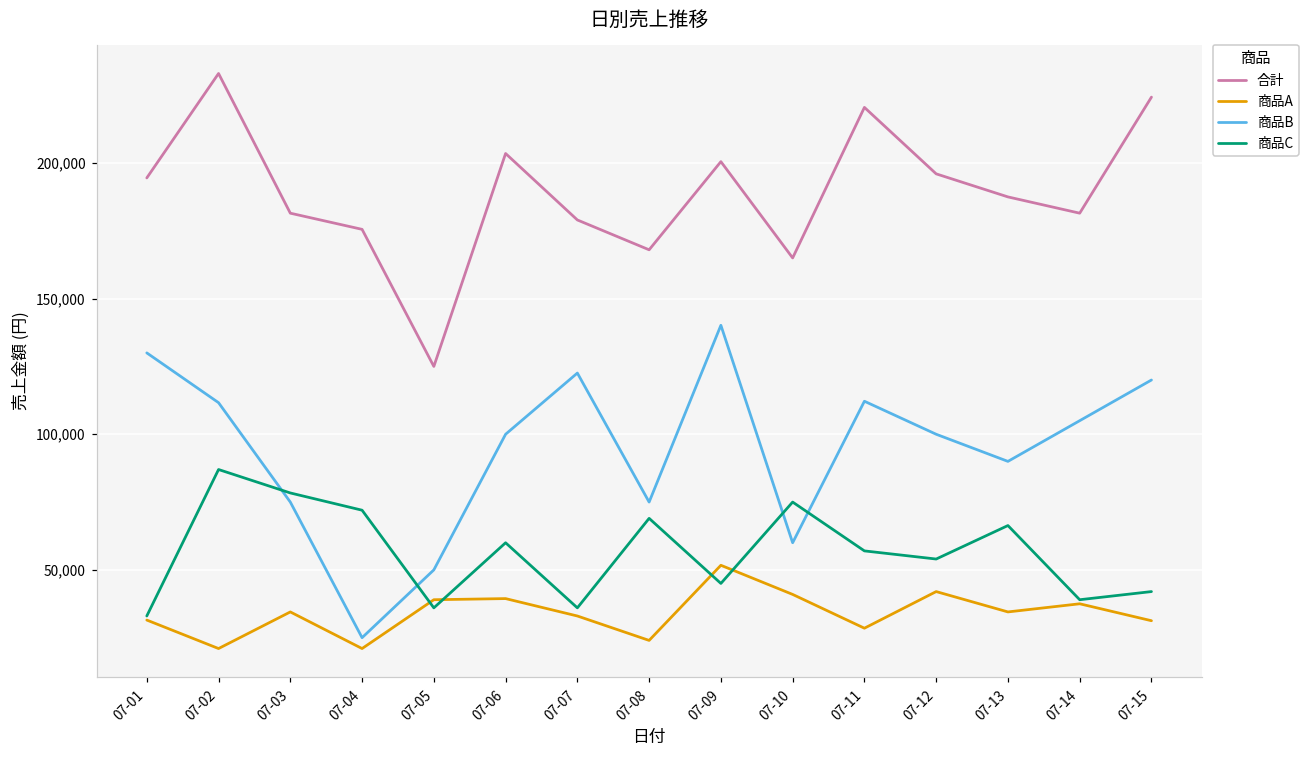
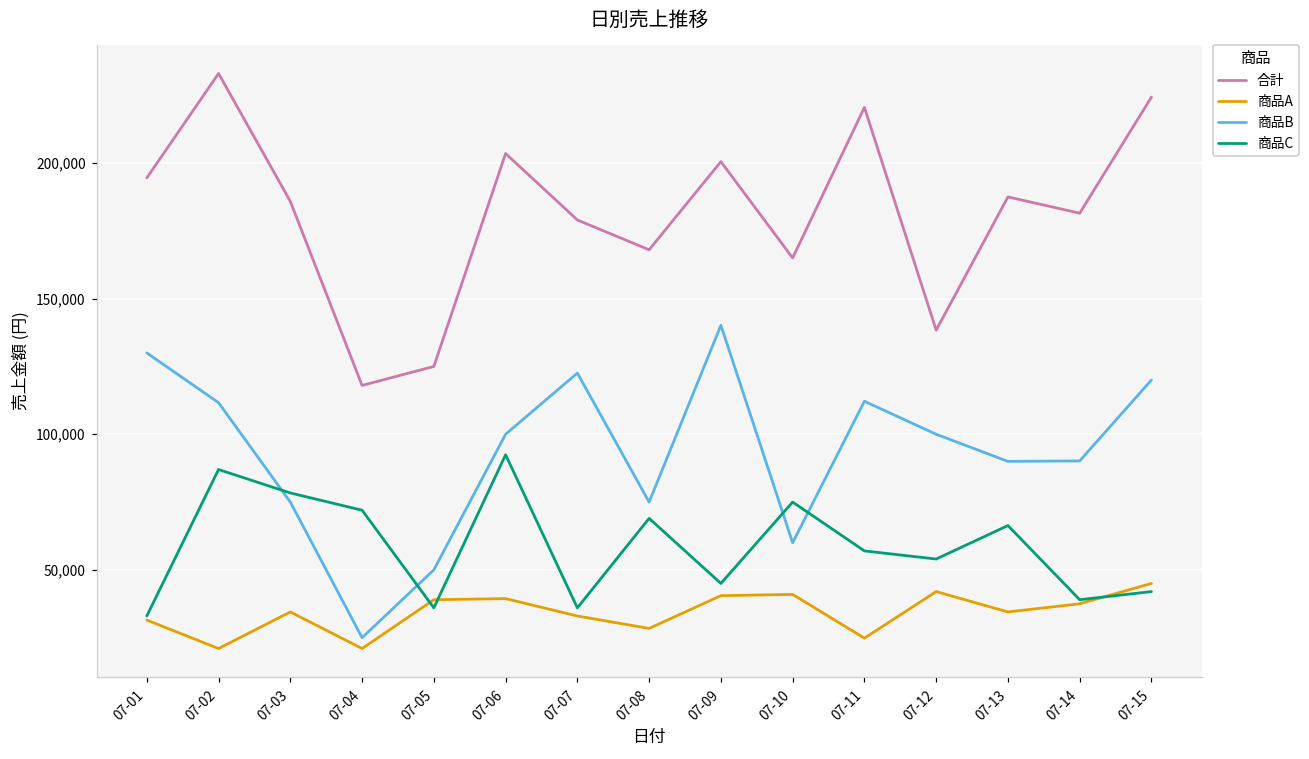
合計, 07-03: 182,000 -> 186,000
合計, 07-04: 176,000 -> 118,000
商品C, 07-06: 60,000 -> 92,000
商品A, 07-08: 24,000 -> 28,000
商品A, 07-09: 52,000 -> 41,000
商品A, 07-11: 29,000 -> 25,000
合計, 07-12: 196,000 -> 138,000
商品B, 07-14: 105,000 -> 90,000
商品A, 07-15: 31,000 -> 45,000
